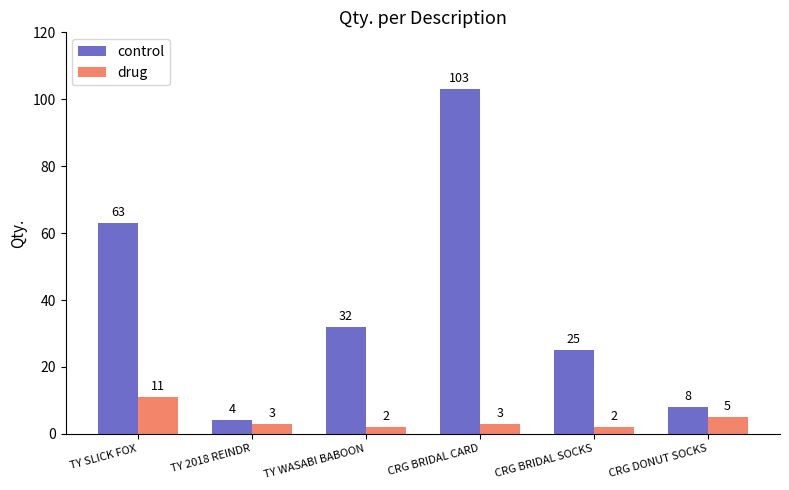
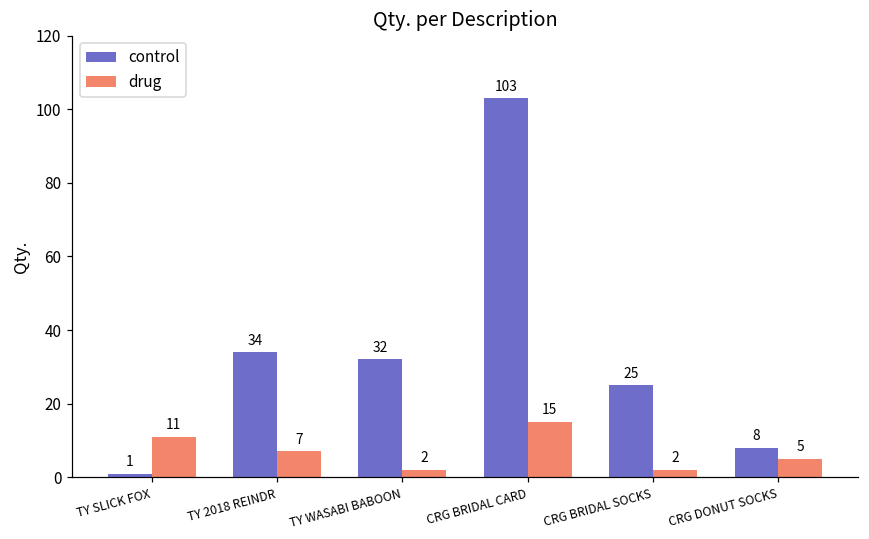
control, TY SLICK FOX: 63 -> 1
control, TY 2018 REINDR: 4 -> 34
drug, TY 2018 REINDR: 3 -> 7
drug, CRG BRIDAL CARD: 3 -> 15
